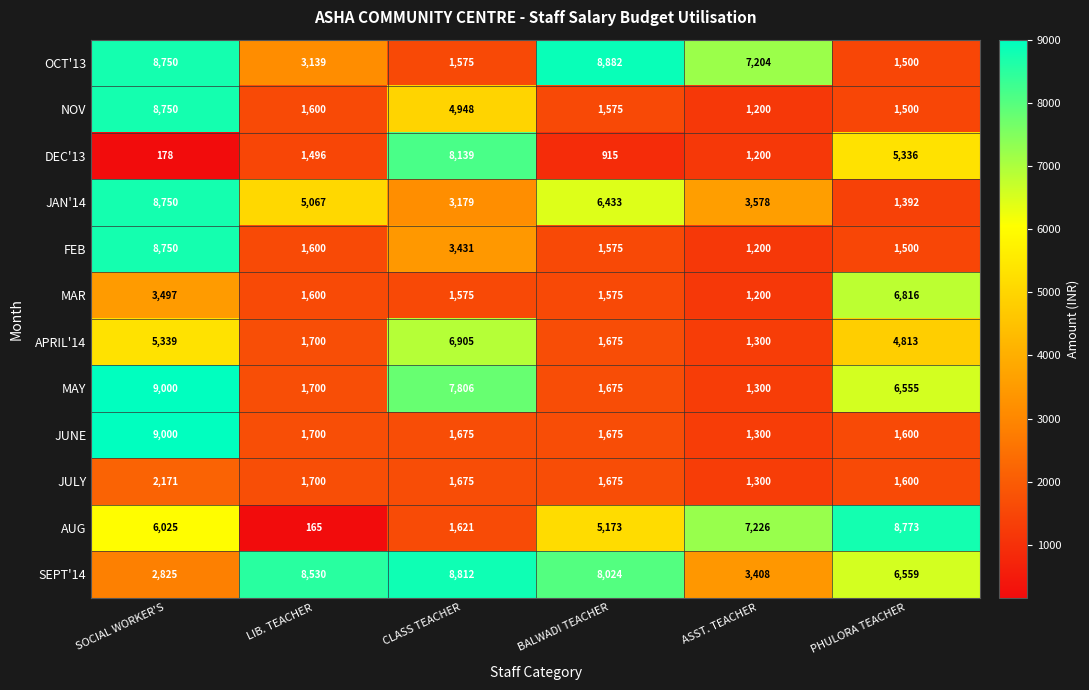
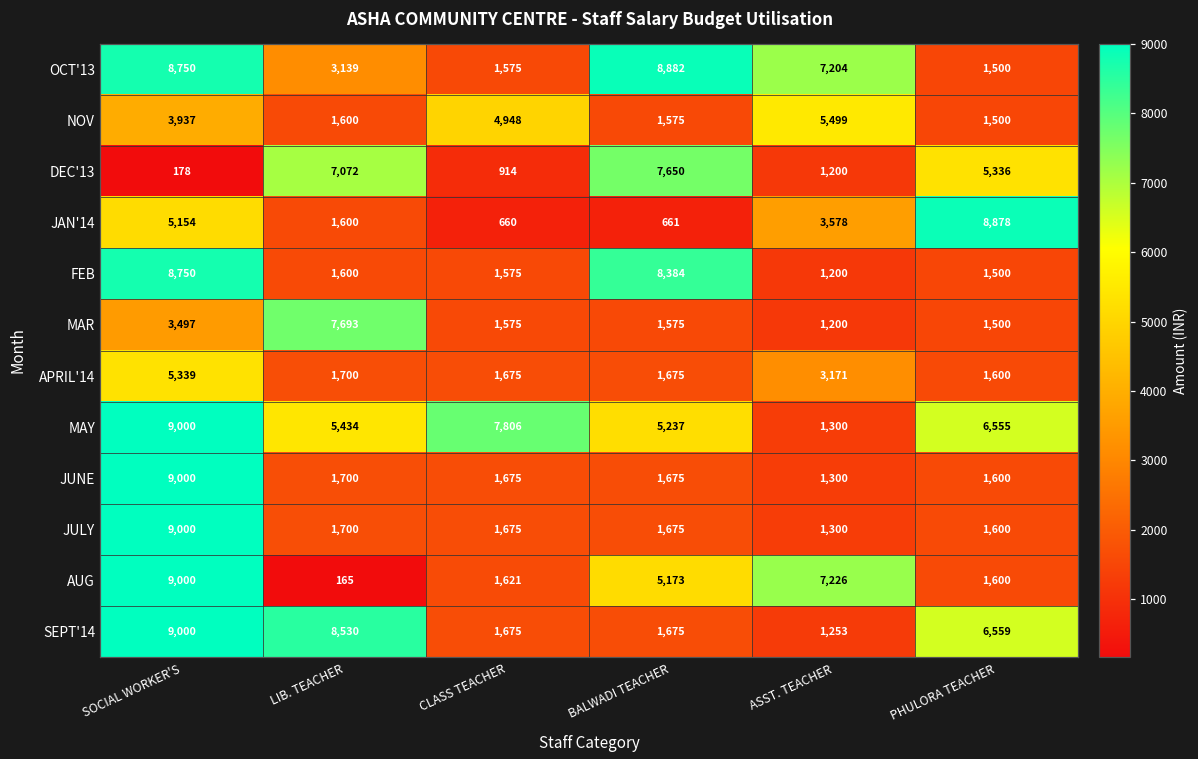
NOV, SOCIAL WORKER'S: 8,750 -> 3,937
NOV, ASST. TEACHER: 1,200 -> 5,499
DEC'13, LIB. TEACHER: 1,496 -> 7,072
DEC'13, CLASS TEACHER: 8,139 -> 914
DEC'13, BALWADI TEACHER: 915 -> 7,650
JAN'14, SOCIAL WORKER'S: 8,750 -> 5,154
JAN'14, LIB. TEACHER: 5,067 -> 1,600
JAN'14, CLASS TEACHER: 3,179 -> 660
JAN'14, BALWADI TEACHER: 6,433 -> 661
JAN'14, PHULORA TEACHER: 1,392 -> 8,878
FEB, CLASS TEACHER: 3,431 -> 1,575
FEB, BALWADI TEACHER: 1,575 -> 8,384
MAR, LIB. TEACHER: 1,600 -> 7,693
MAR, PHULORA TEACHER: 6,816 -> 1,500
APRIL'14, CLASS TEACHER: 6,905 -> 1,675
APRIL'14, ASST. TEACHER: 1,300 -> 3,171
APRIL'14, PHULORA TEACHER: 4,813 -> 1,600
MAY, LIB. TEACHER: 1,700 -> 5,434
MAY, BALWADI TEACHER: 1,675 -> 5,237
JULY, SOCIAL WORKER'S: 2,171 -> 9,000
AUG, SOCIAL WORKER'S: 6,025 -> 9,000
AUG, PHULORA TEACHER: 8,773 -> 1,600
SEPT'14, SOCIAL WORKER'S: 2,825 -> 9,000
SEPT'14, CLASS TEACHER: 8,812 -> 1,675
SEPT'14, BALWADI TEACHER: 8,024 -> 1,675
SEPT'14, ASST. TEACHER: 3,408 -> 1,253
